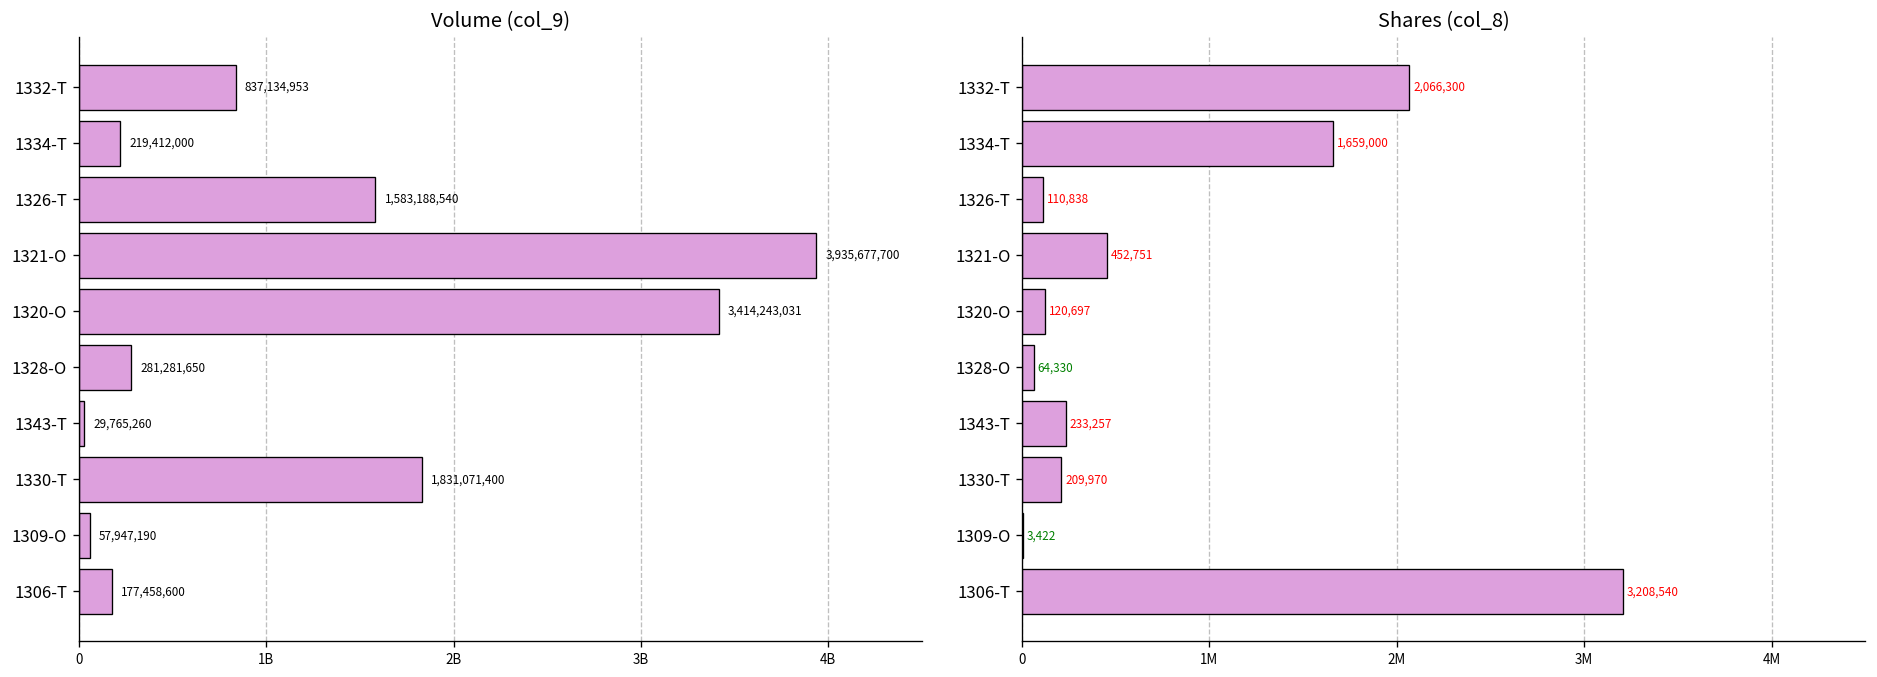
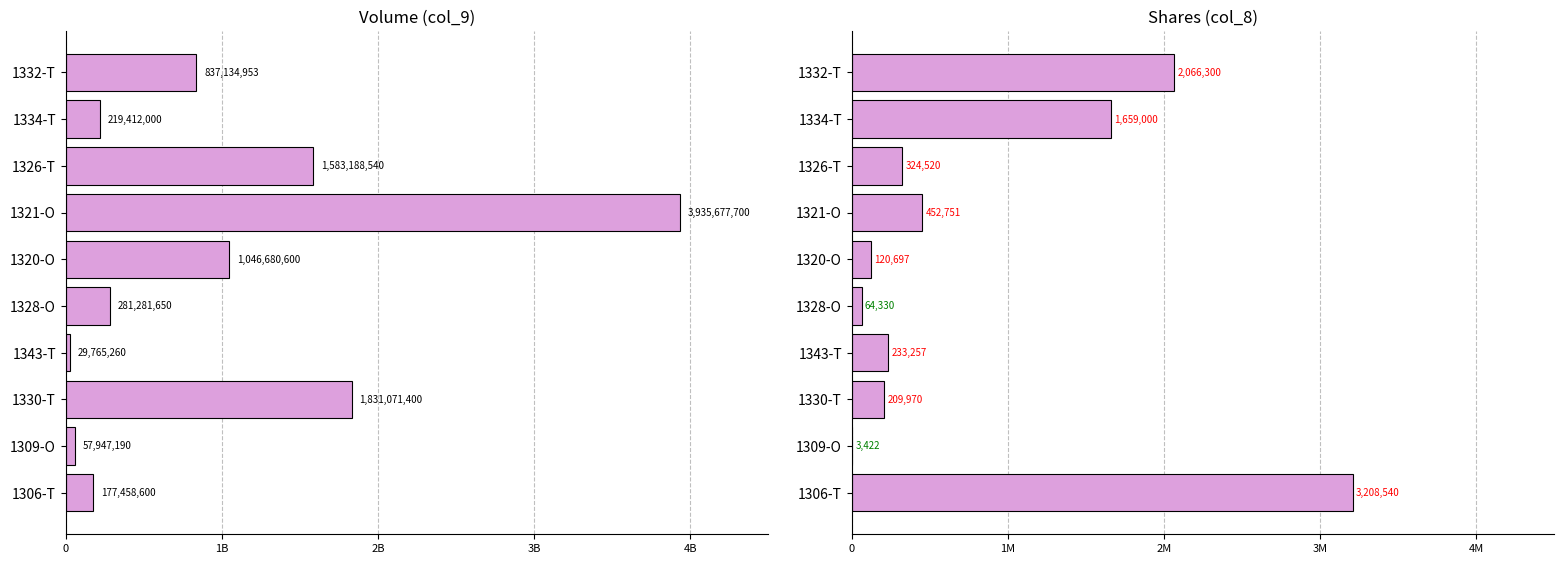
Volume (col_9), 1320-O: 3,414,243,031 -> 1,046,680,600
Shares (col_8), 1326-T: 110,838 -> 324,520
